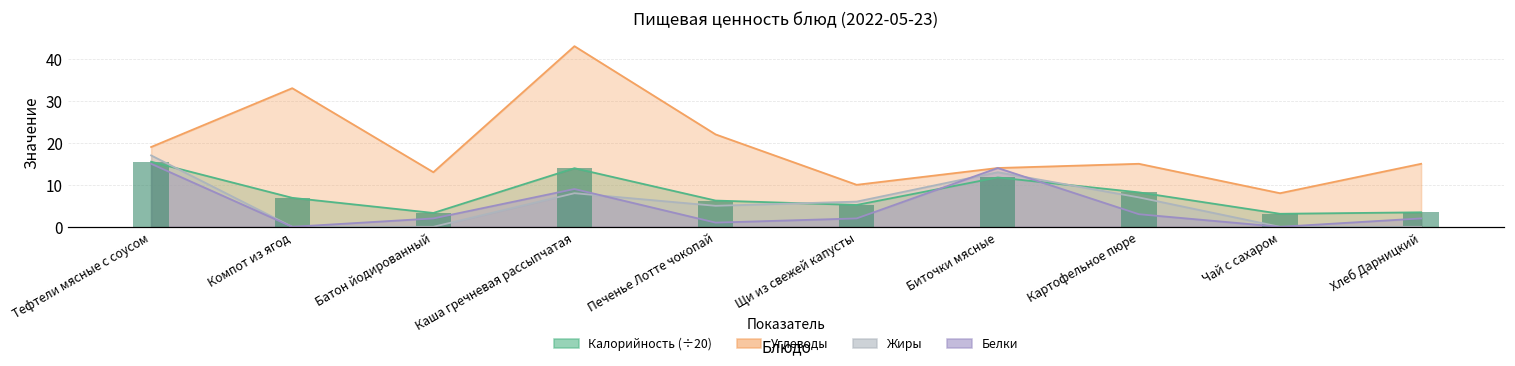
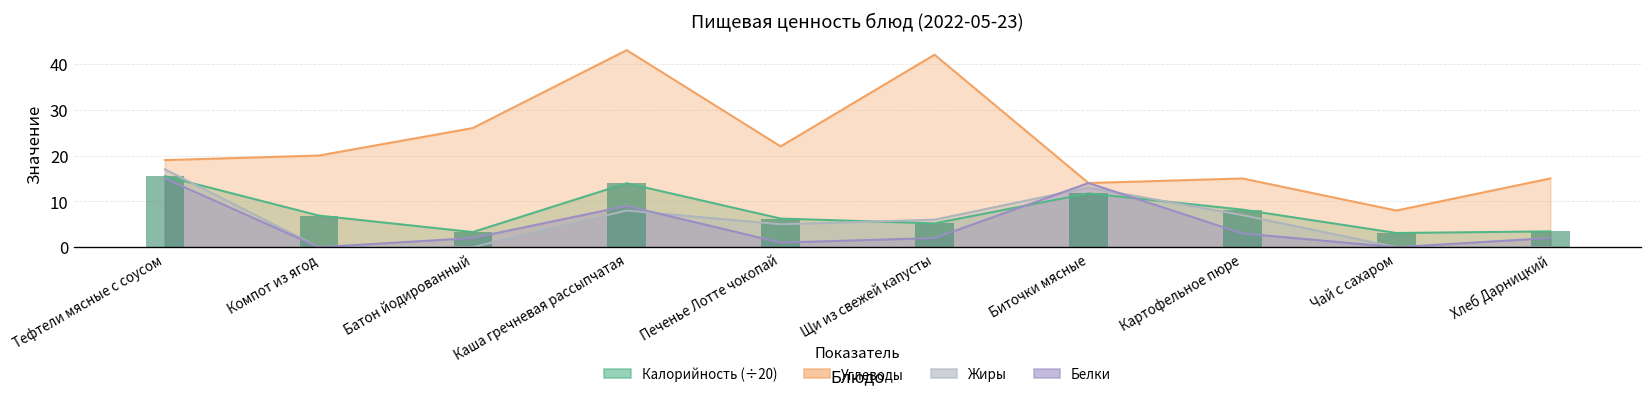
Углеводы, Компот из ягод: 33 -> 20
Углеводы, Батон йодированный: 13 -> 26
Углеводы, Щи из свежей капусты: 10 -> 42
